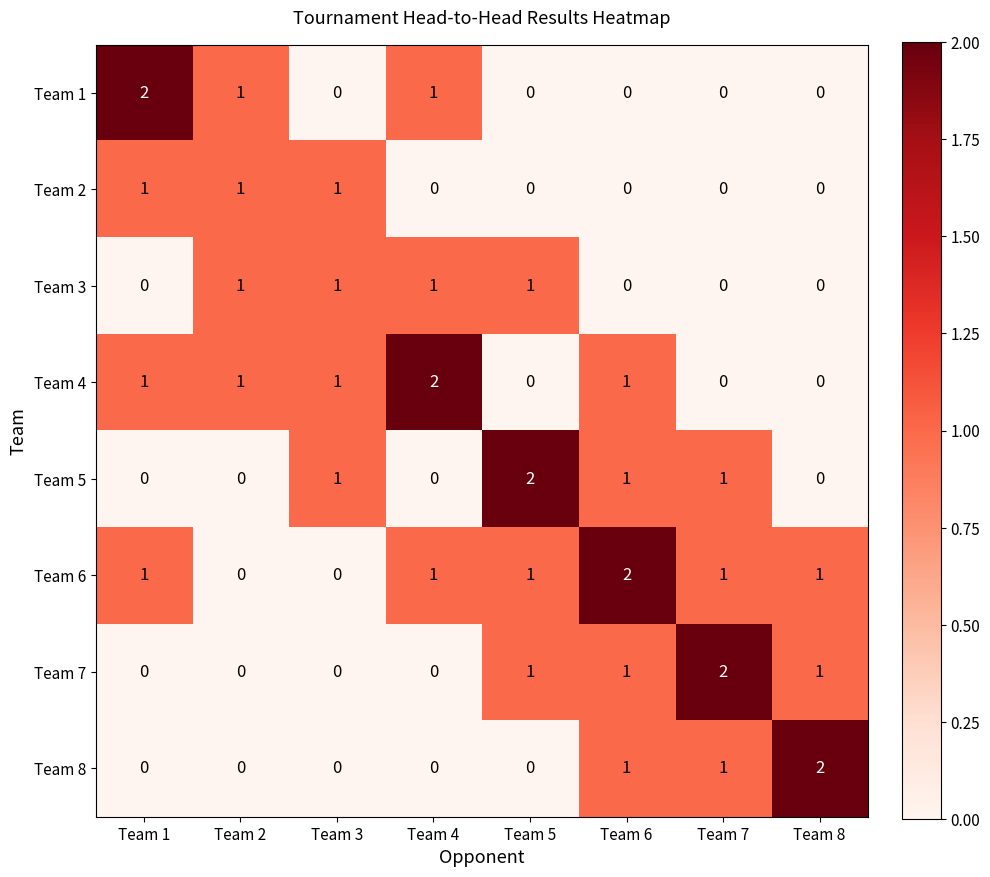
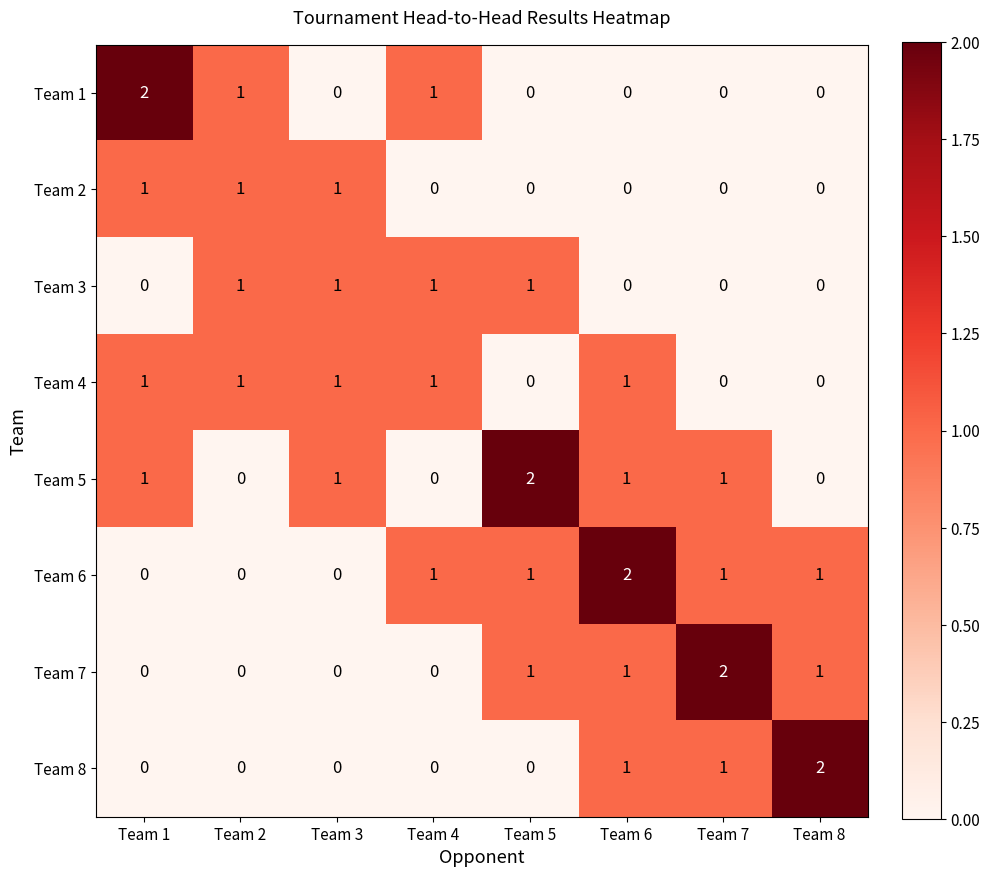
Team 4, Team 4: 2 -> 1
Team 5, Team 1: 0 -> 1
Team 6, Team 1: 1 -> 0
